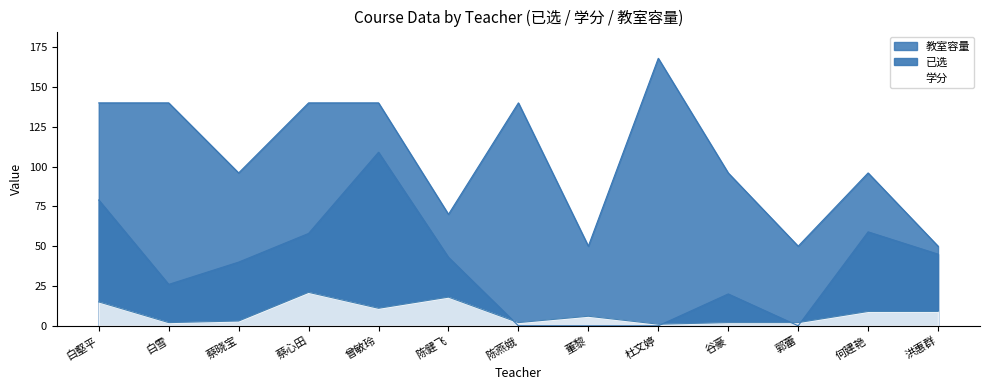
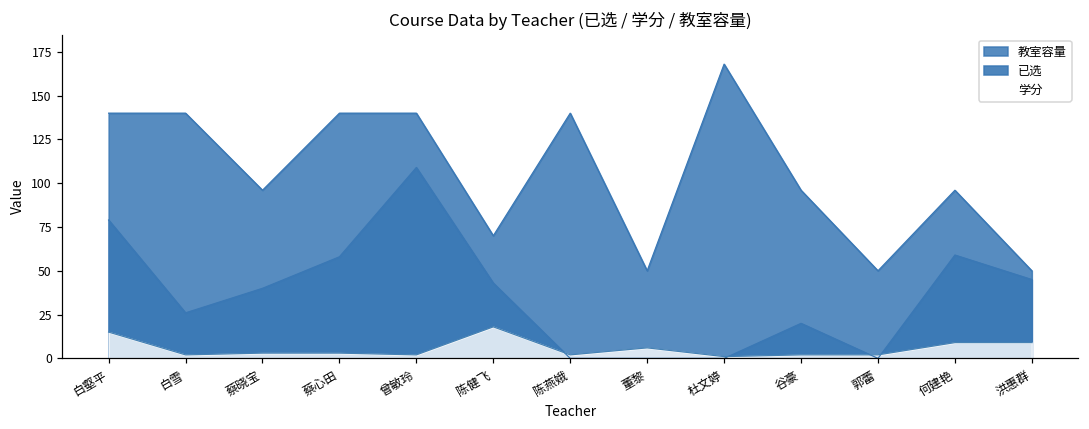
学分, 蔡心田: 21 -> 3
学分, 曾敏玲: 11 -> 2
